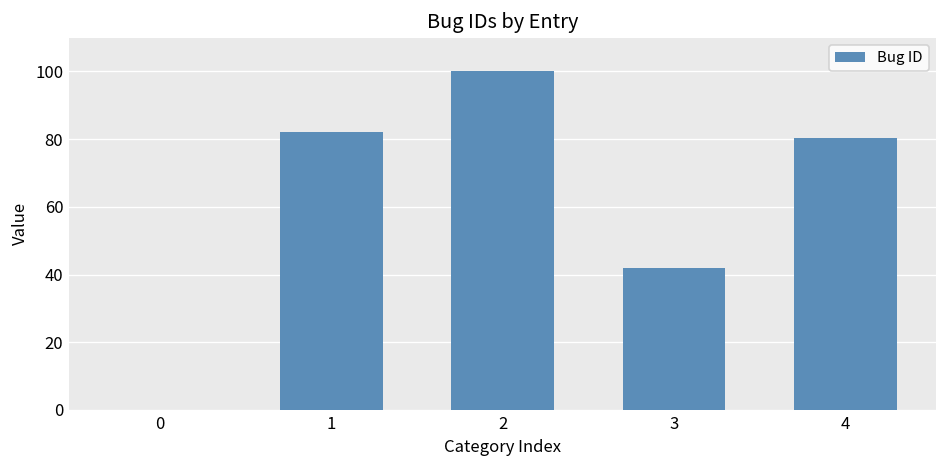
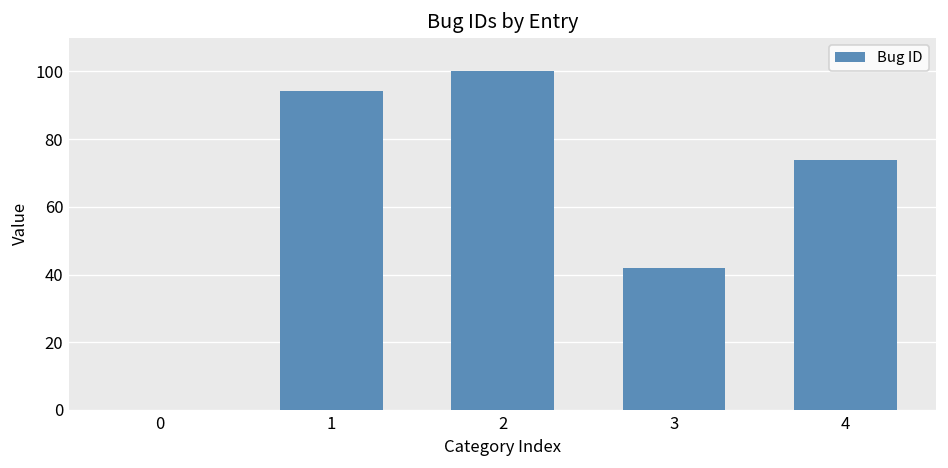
1: 82 -> 94
4: 80 -> 74
